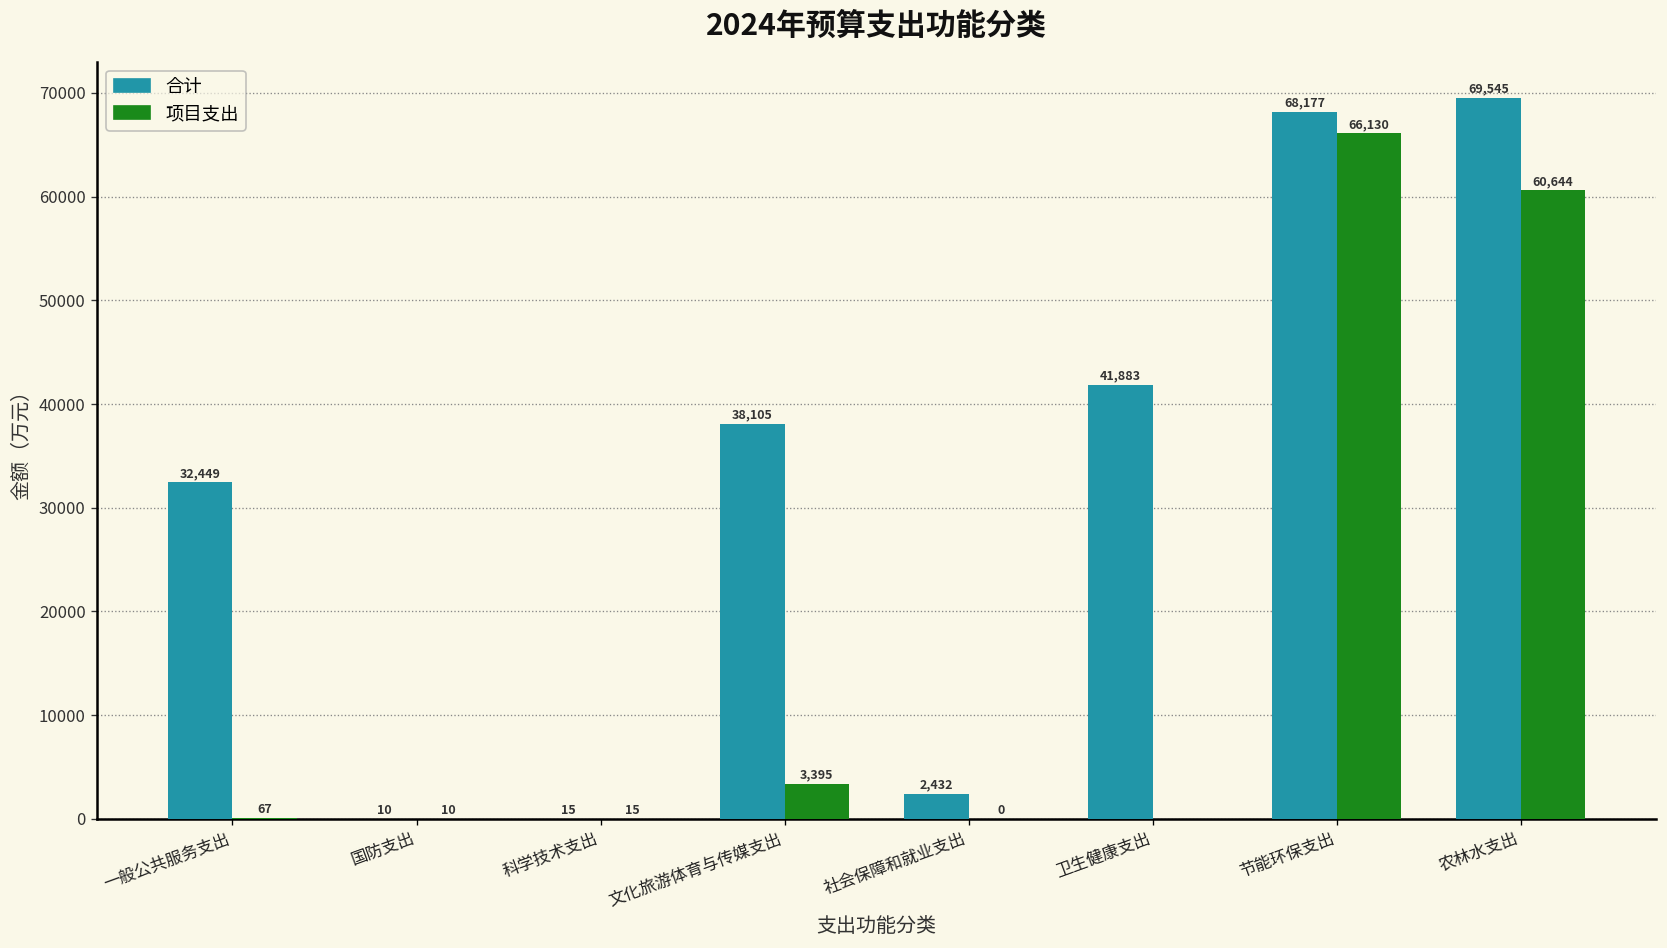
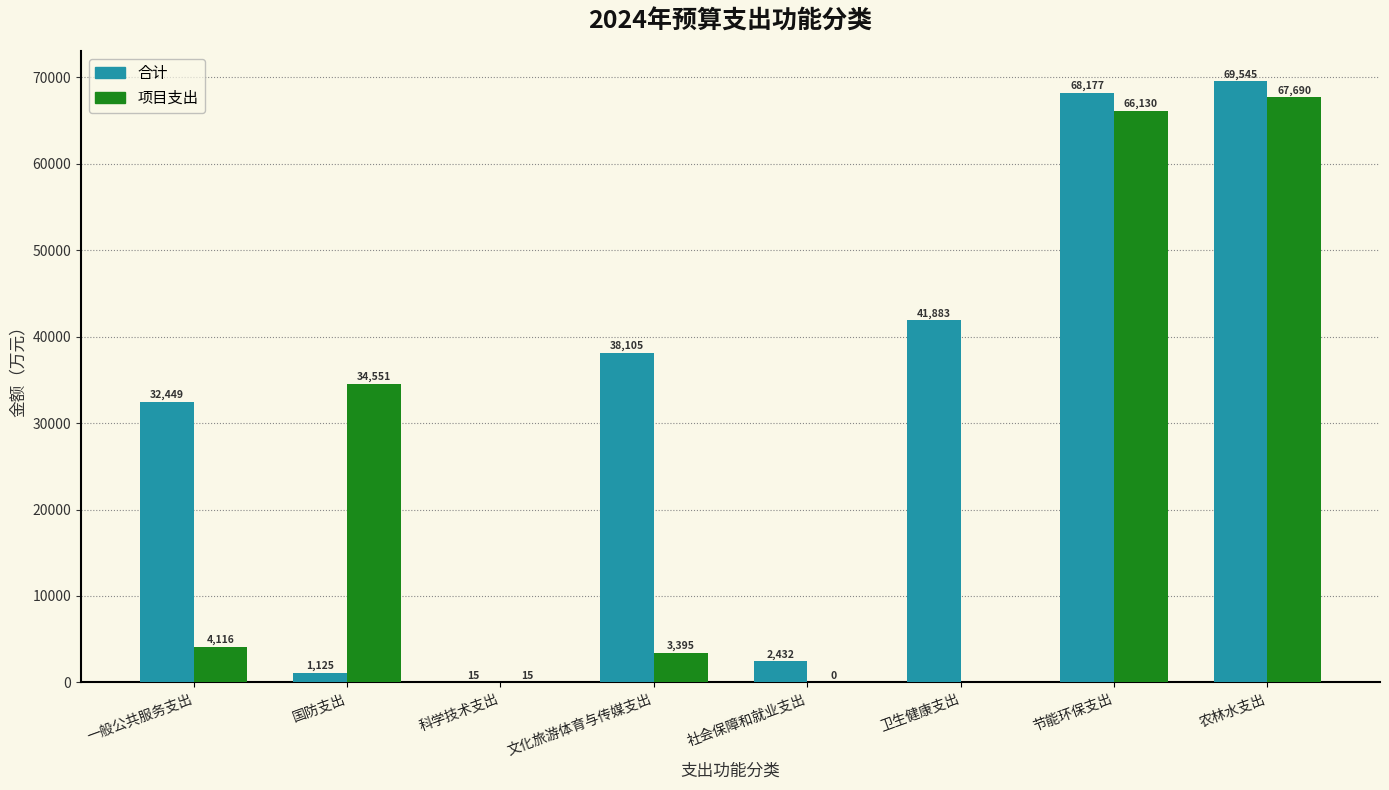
项目支出, 一般公共服务支出: 67 -> 4,116
合计, 国防支出: 10 -> 1,125
项目支出, 国防支出: 10 -> 34,551
项目支出, 农林水支出: 60,644 -> 67,690
